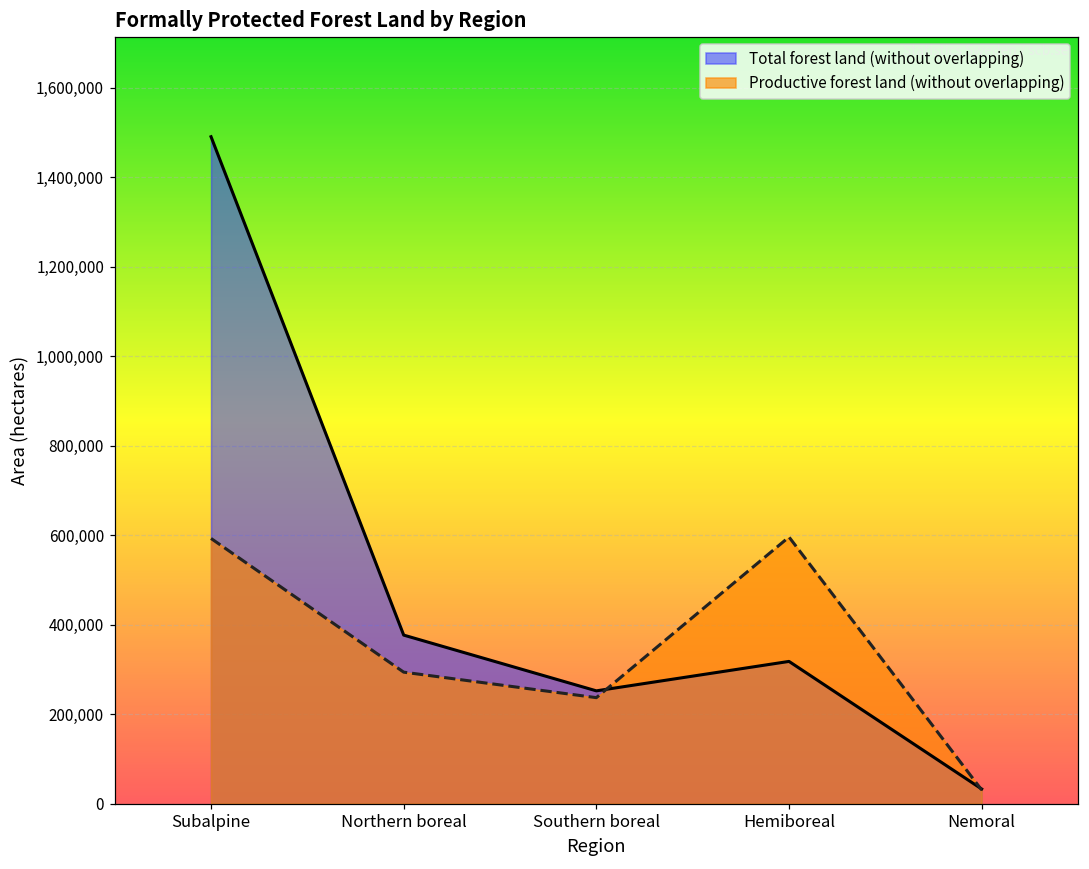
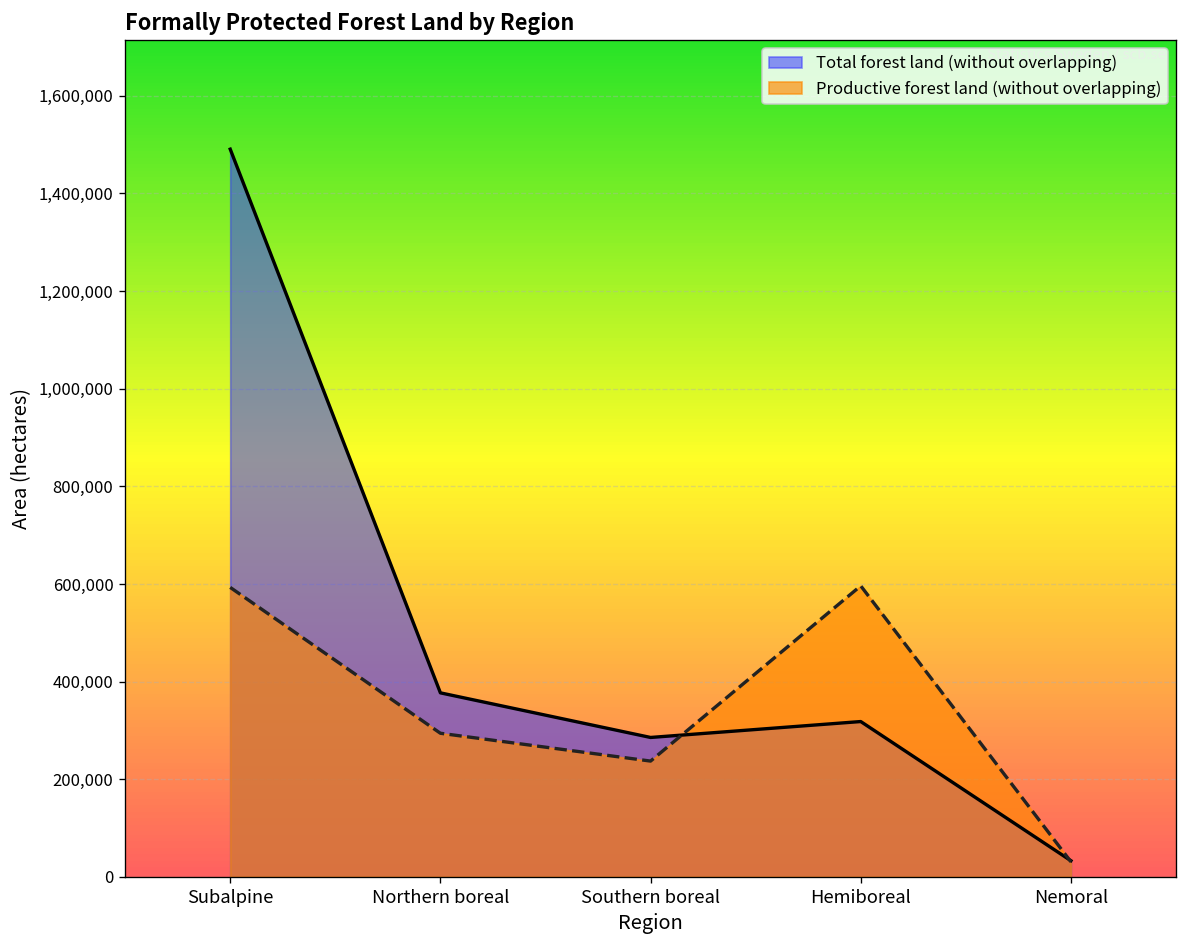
Total forest land (without overlapping), Southern boreal: 250,000 -> 290,000
